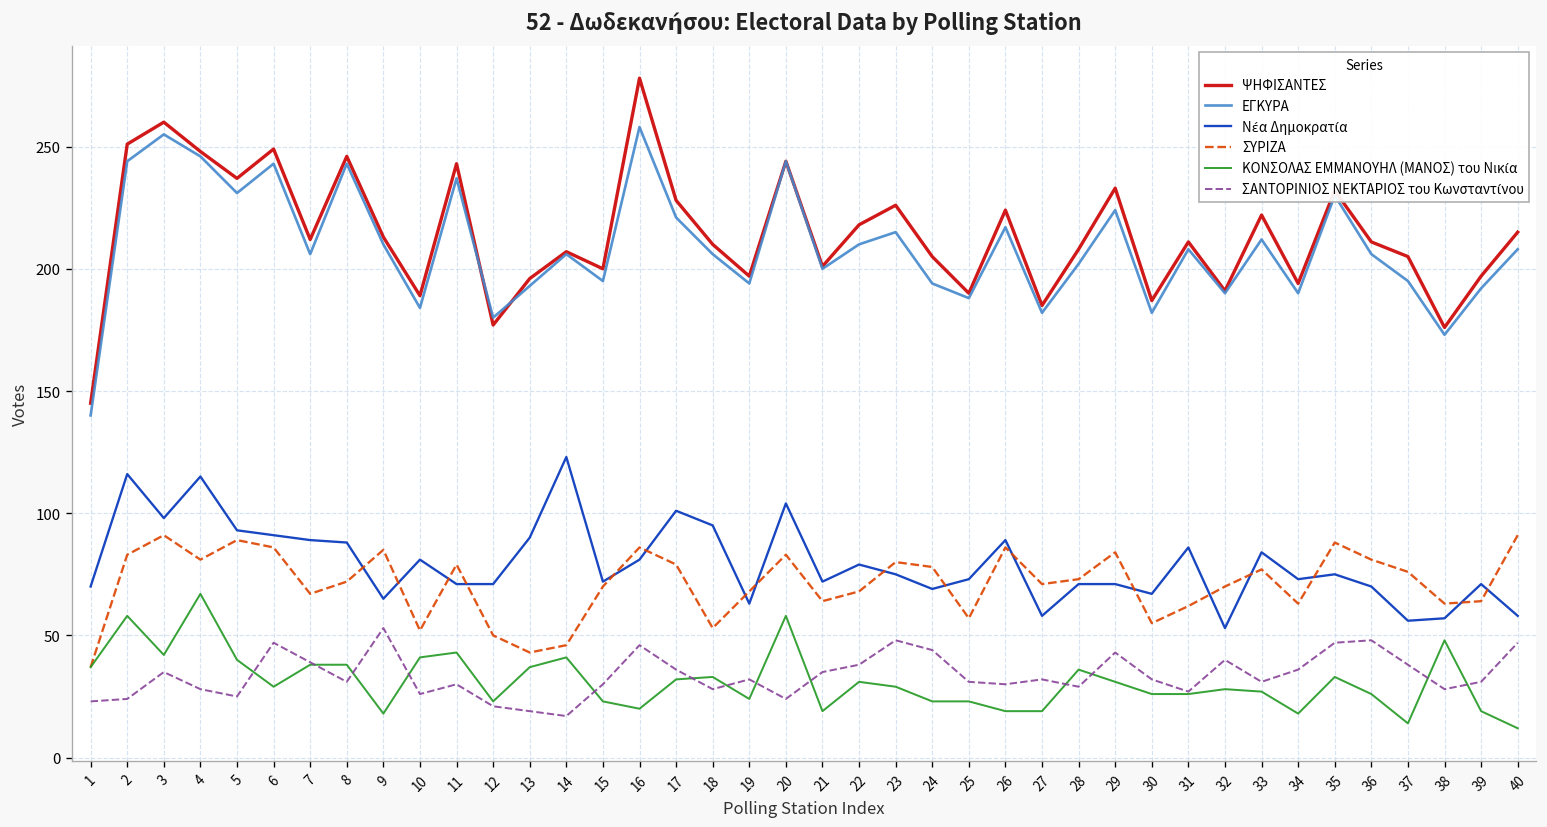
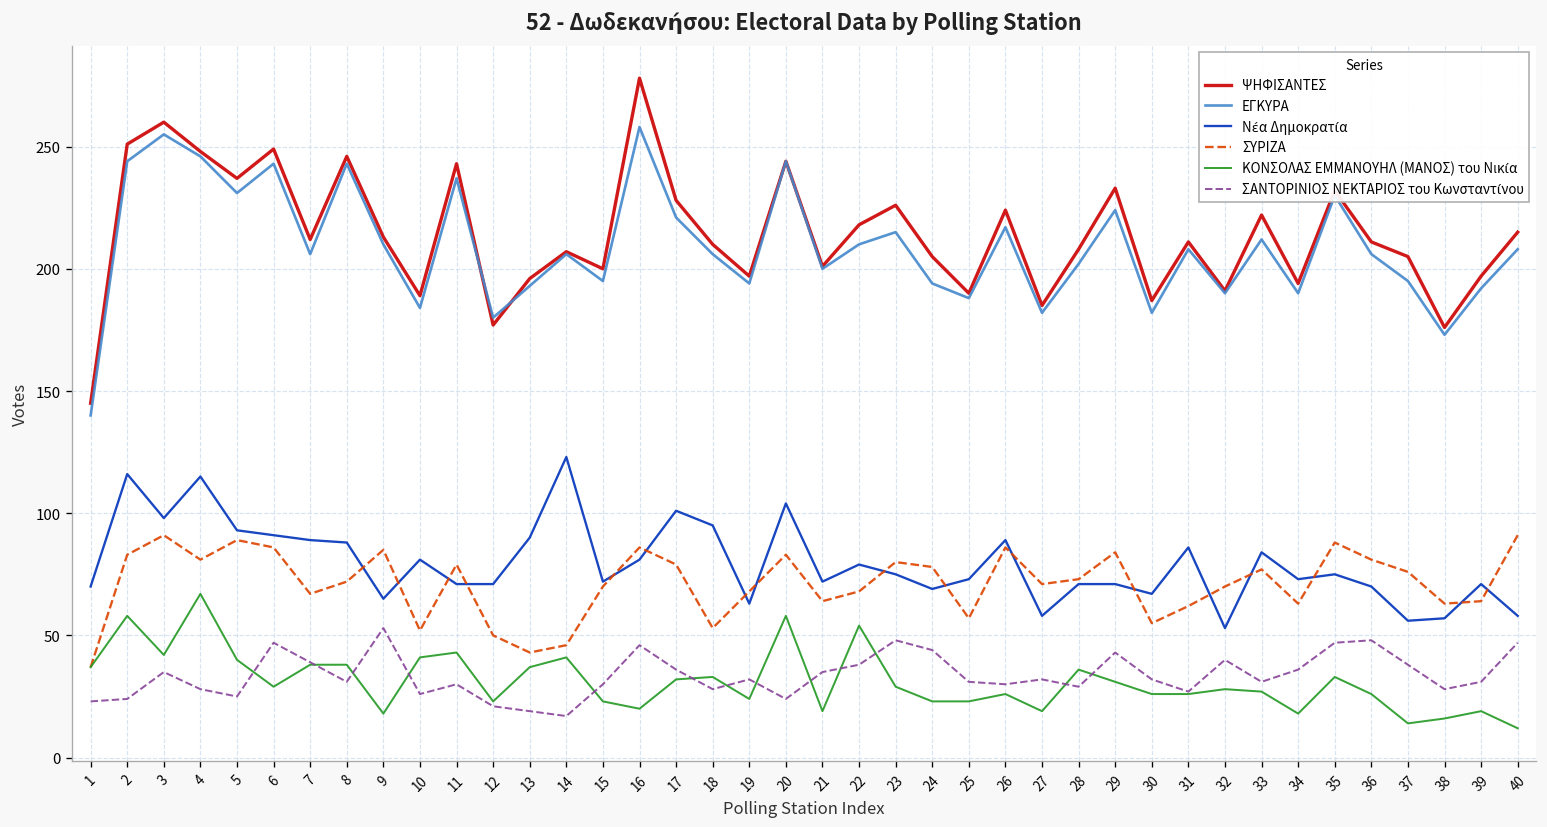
ΚΟΝΣΟΛΑΣ ΕΜΜΑΝΟΥΗΛ (ΜΑΝΟΣ) του Νικία, 22: 31 -> 54
ΚΟΝΣΟΛΑΣ ΕΜΜΑΝΟΥΗΛ (ΜΑΝΟΣ) του Νικία, 26: 19 -> 26
ΚΟΝΣΟΛΑΣ ΕΜΜΑΝΟΥΗΛ (ΜΑΝΟΣ) του Νικία, 38: 48 -> 16
